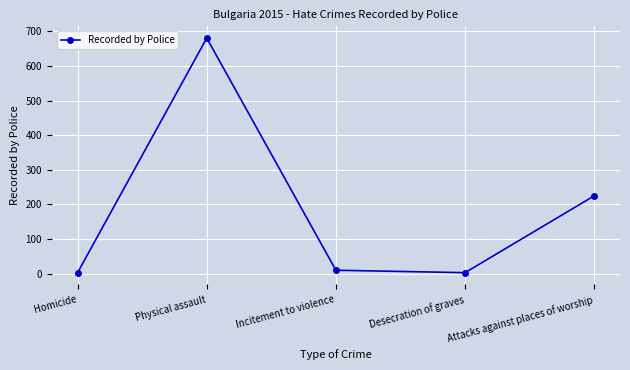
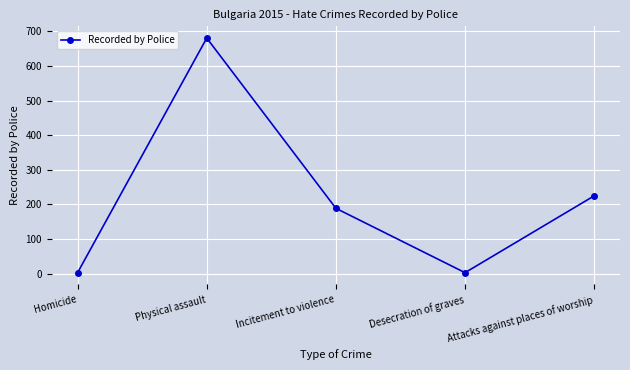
Incitement to violence: 10 -> 190
